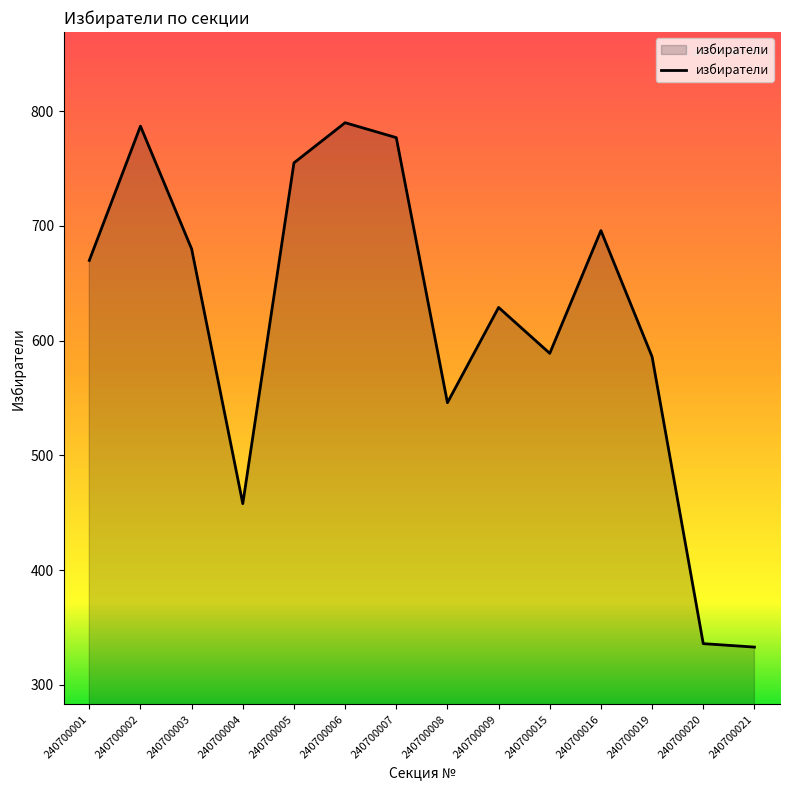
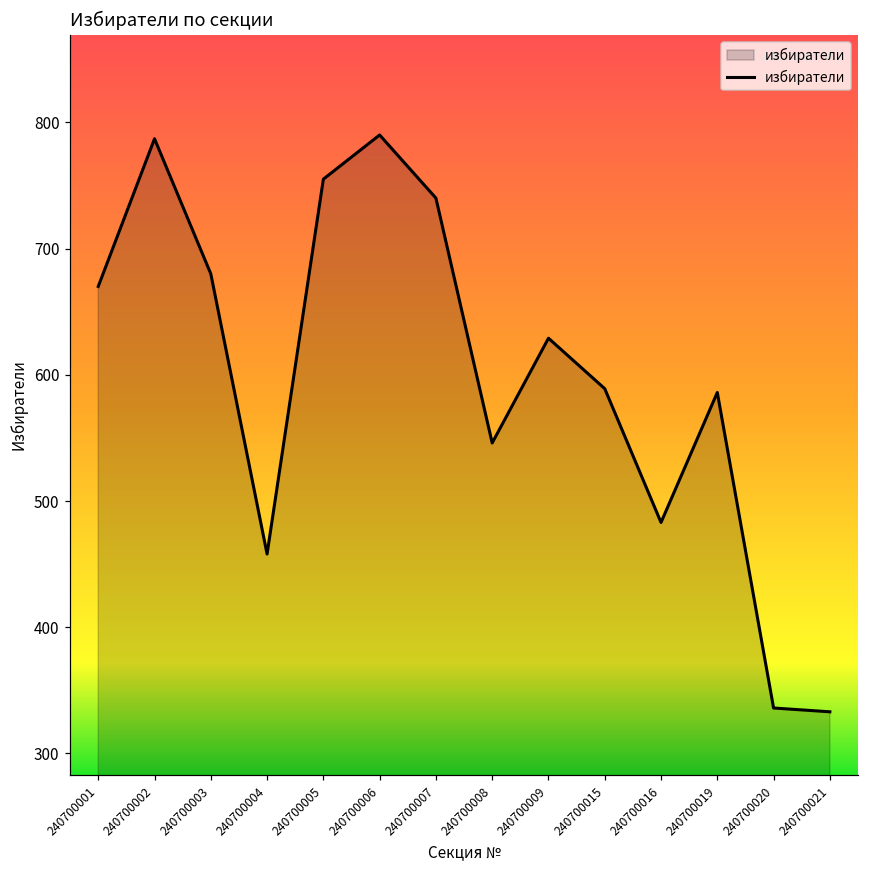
240700007: 777 -> 740
240700016: 696 -> 483
